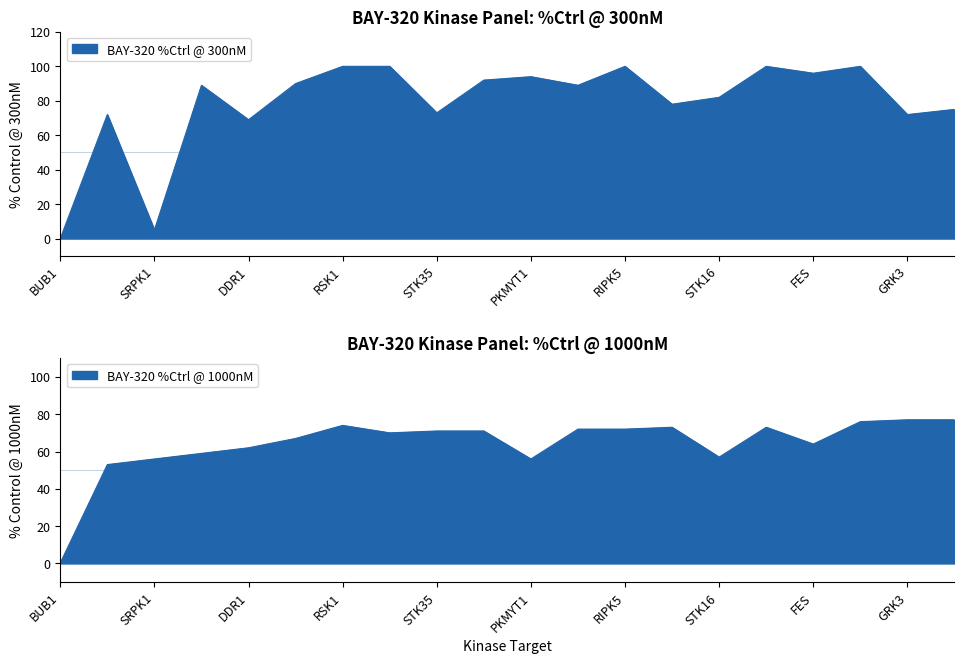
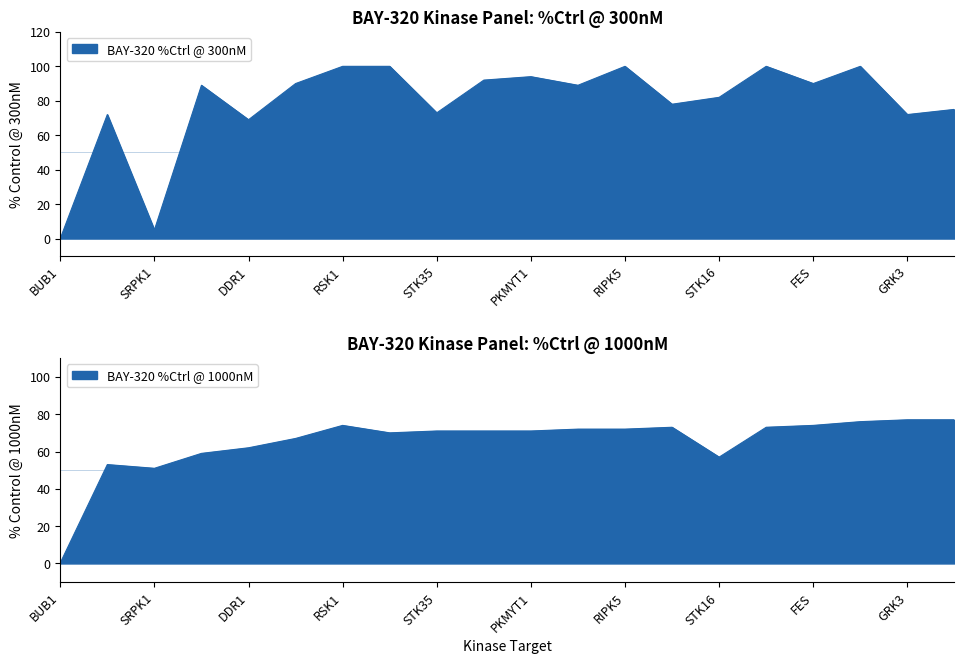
BAY-320 Kinase Panel: %Ctrl @ 300nM, FES: 96 -> 90
BAY-320 Kinase Panel: %Ctrl @ 1000nM, SRPK1: 56 -> 51
BAY-320 Kinase Panel: %Ctrl @ 1000nM, PKMYT1: 56 -> 71
BAY-320 Kinase Panel: %Ctrl @ 1000nM, FES: 64 -> 74
